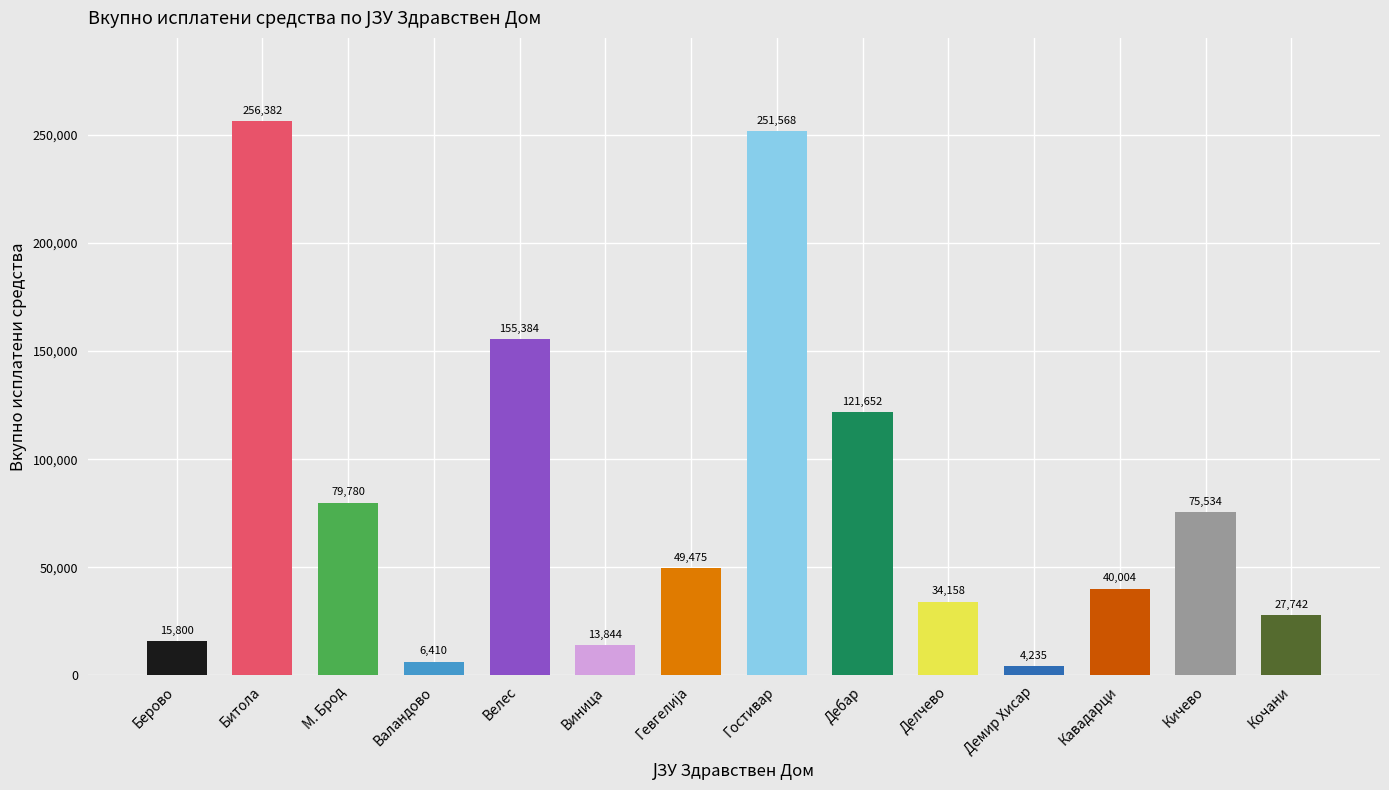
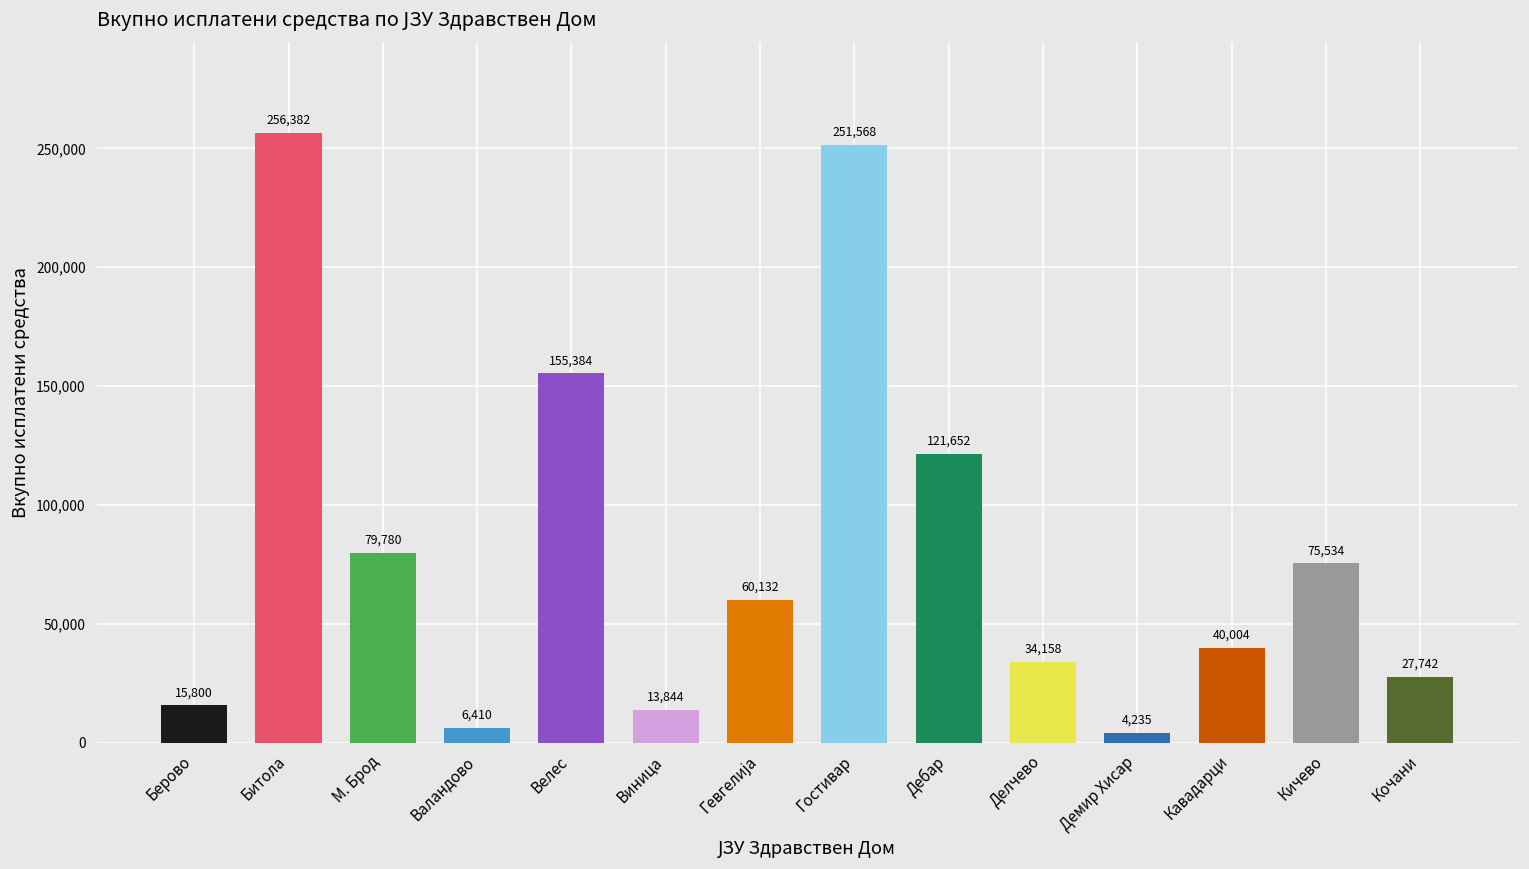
Гевгелија: 49,475 -> 60,132
